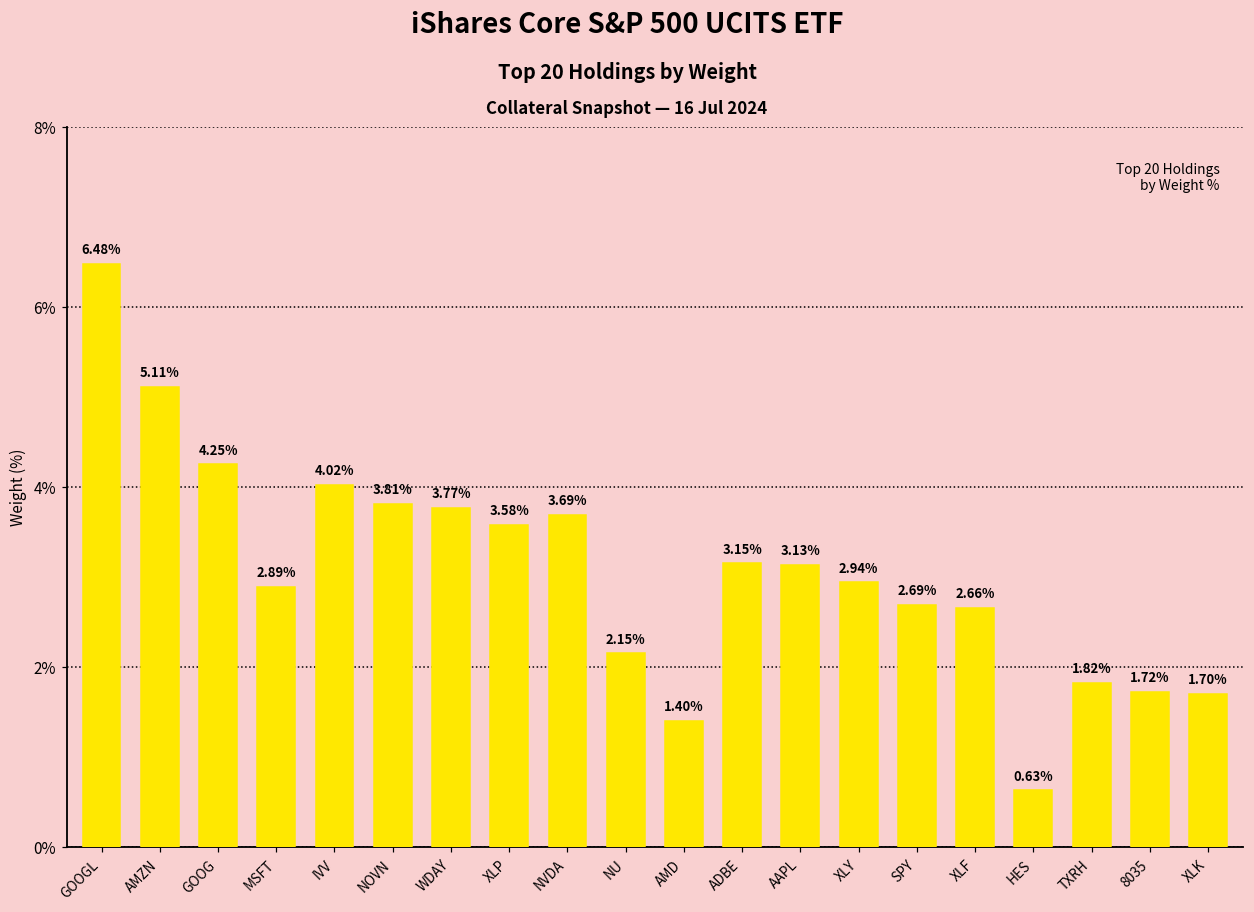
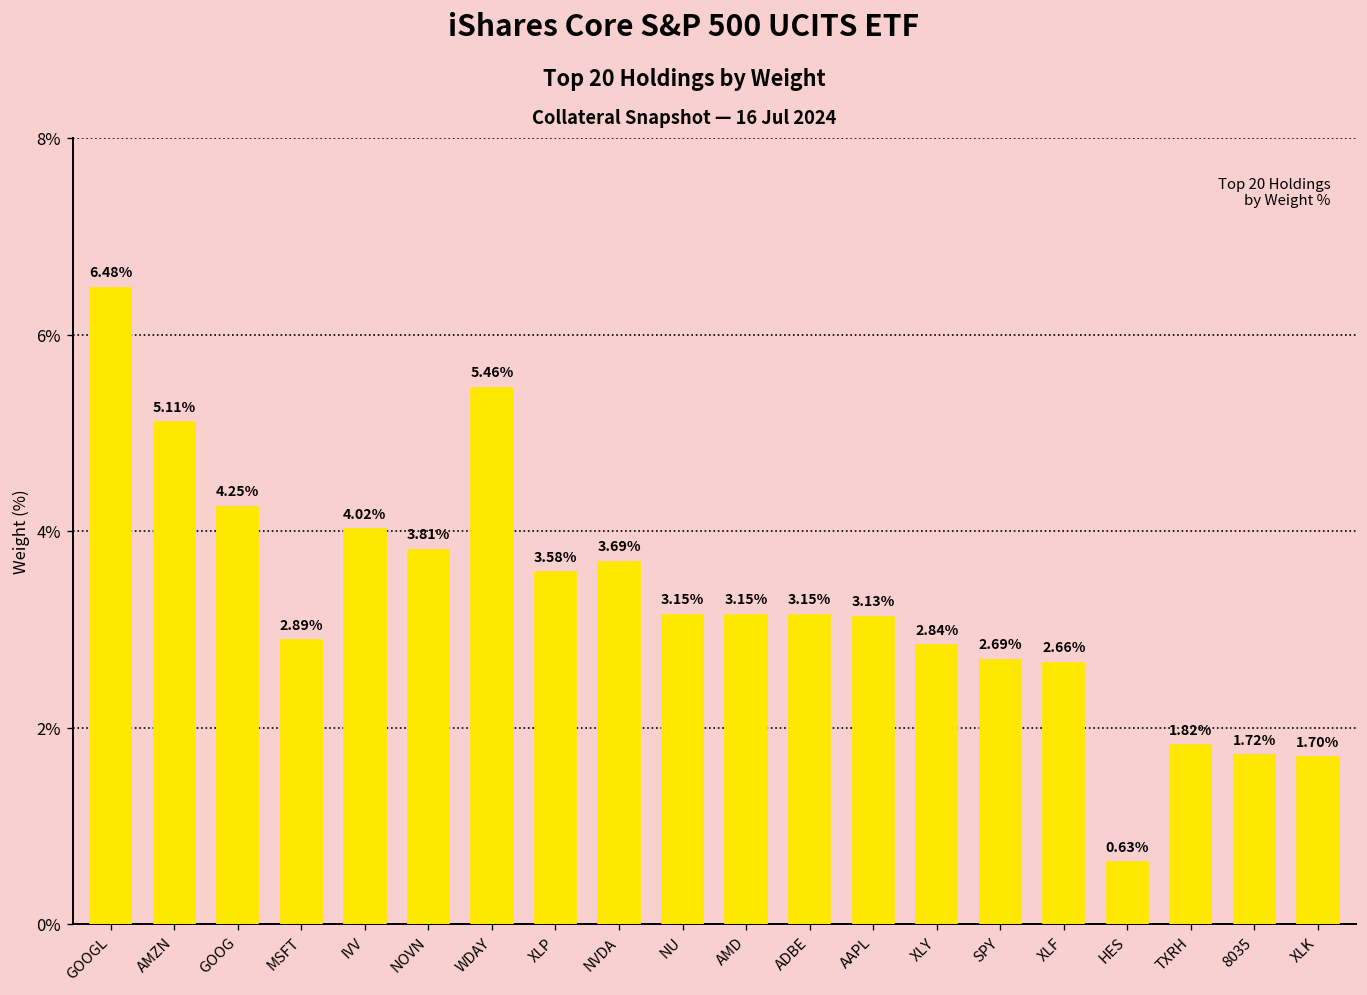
WDAY: 3.77% -> 5.46%
NU: 2.15% -> 3.15%
AMD: 1.40% -> 3.15%
XLY: 2.94% -> 2.84%
